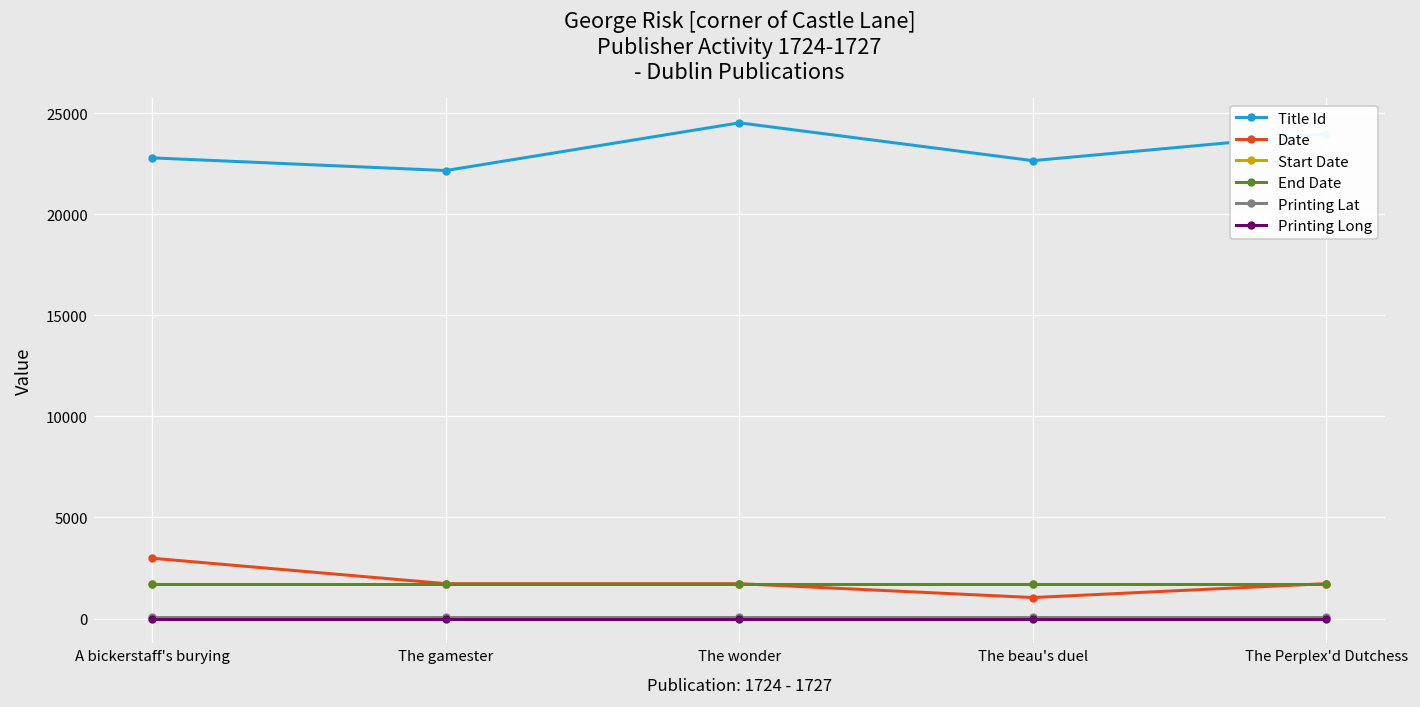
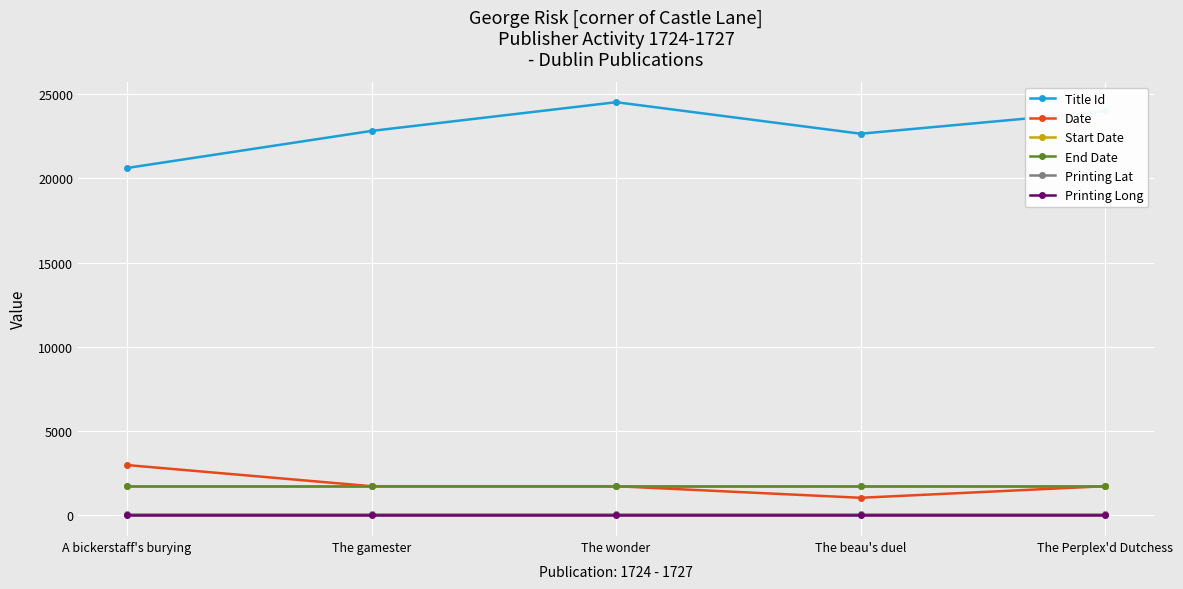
Title Id, A bickerstaff's burying: 22800 -> 20600
Title Id, The gamester: 22200 -> 22800
